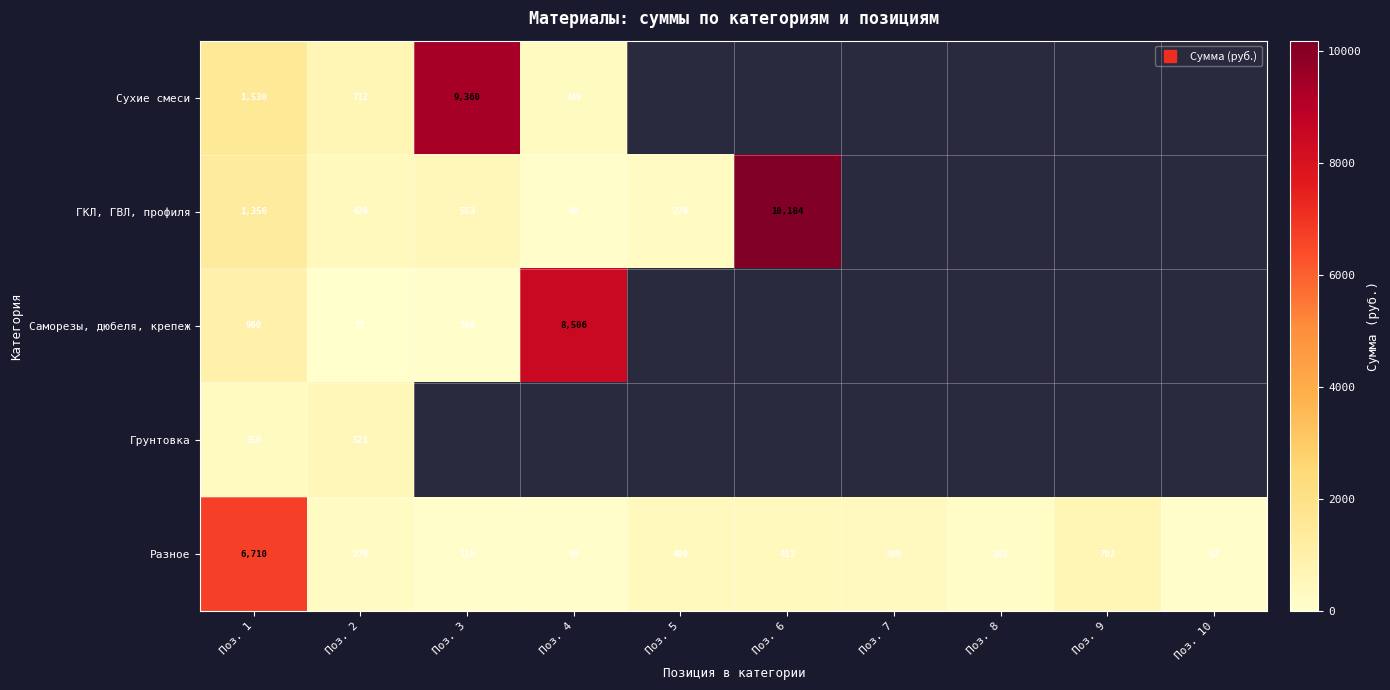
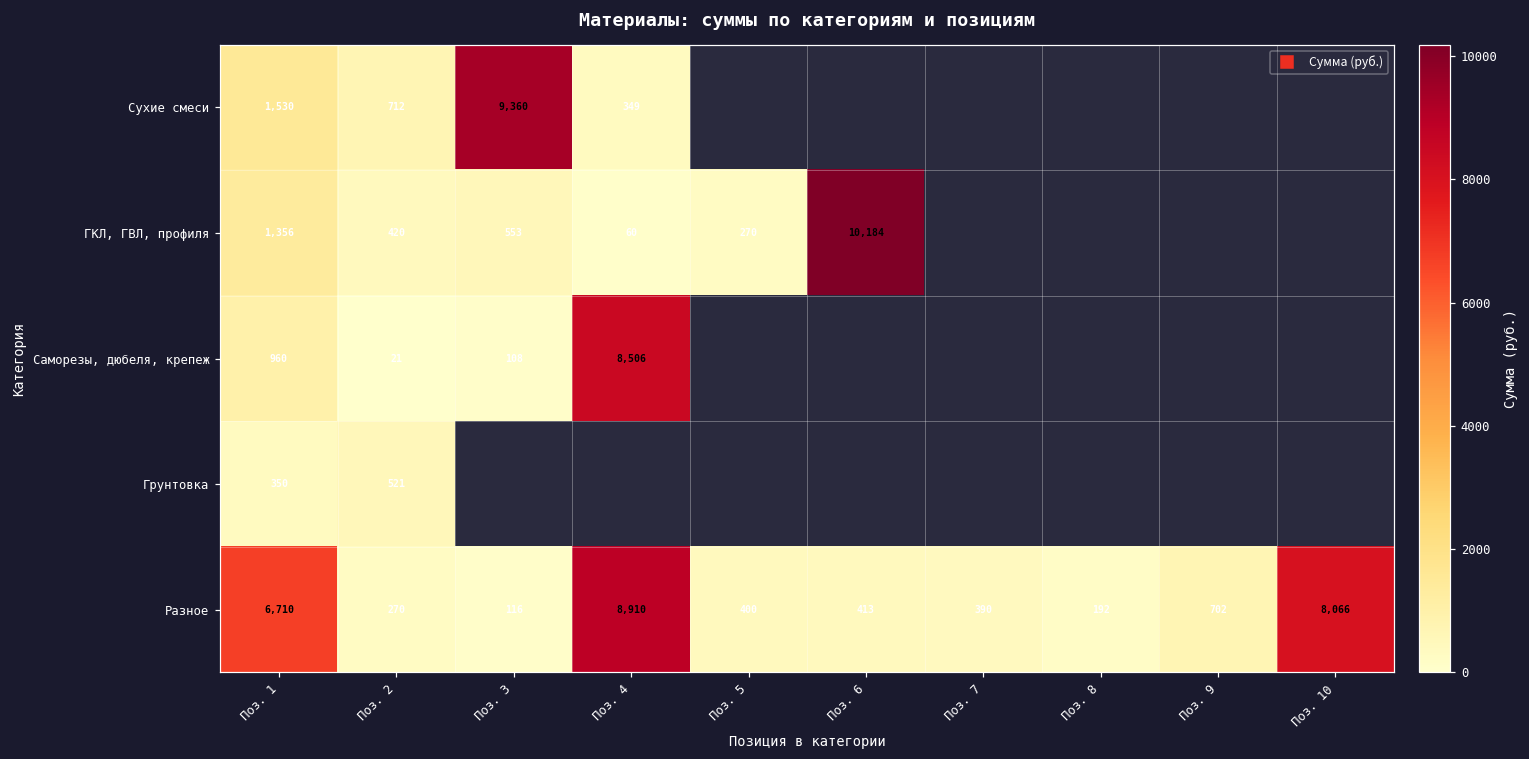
Разное, Поз. 4: 68 -> 8,910
Разное, Поз. 10: 57 -> 8,066
